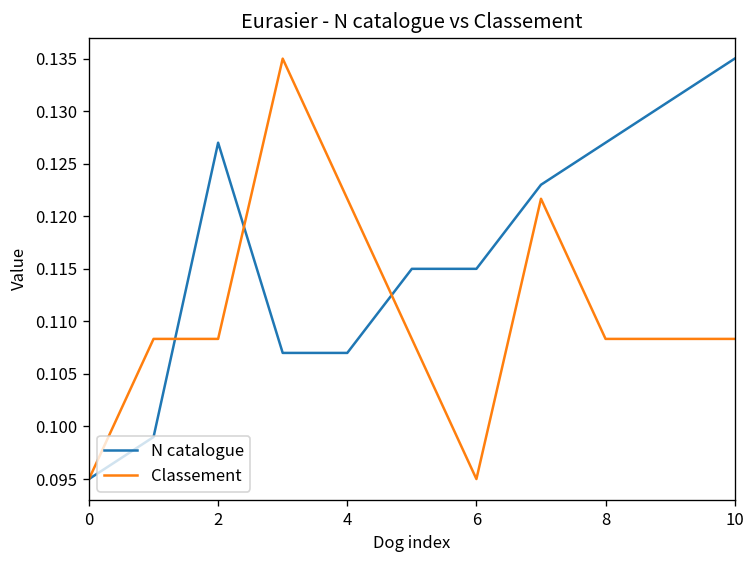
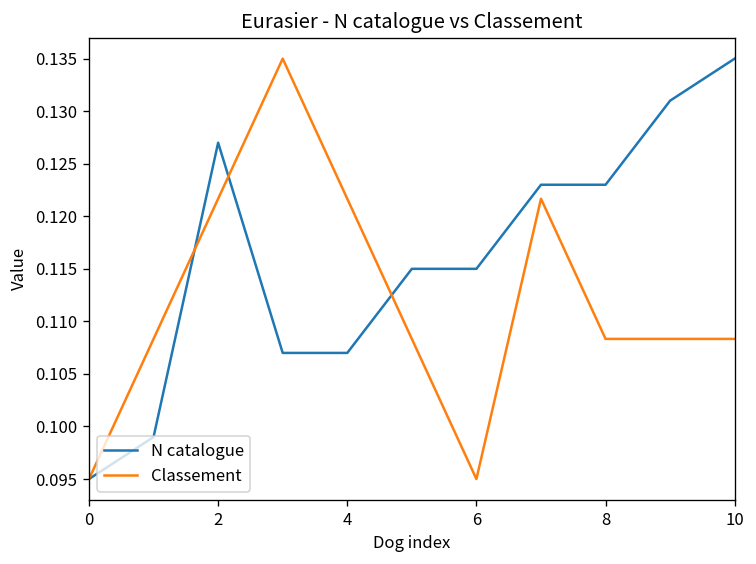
Classement, 2: 0.108 -> 0.122
N catalogue, 8: 0.127 -> 0.123
